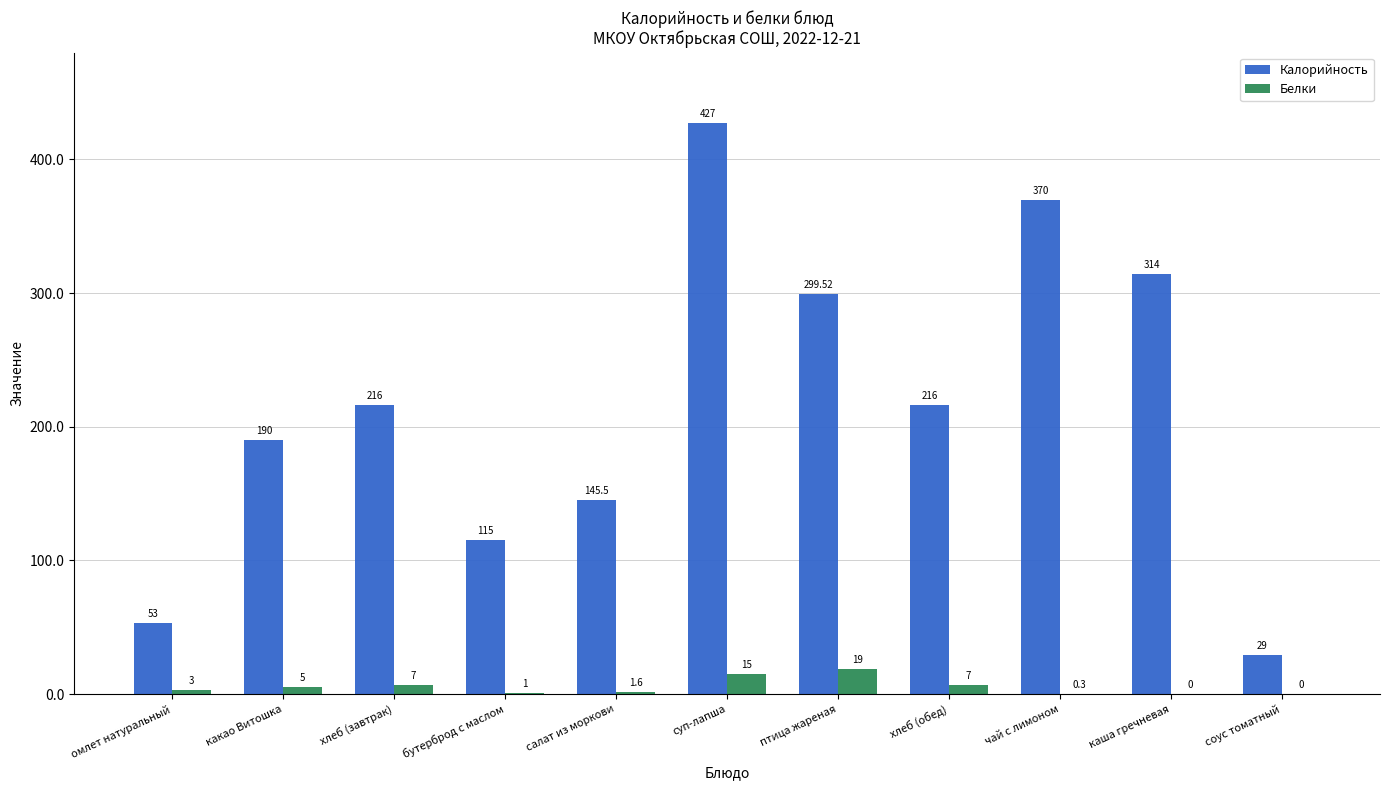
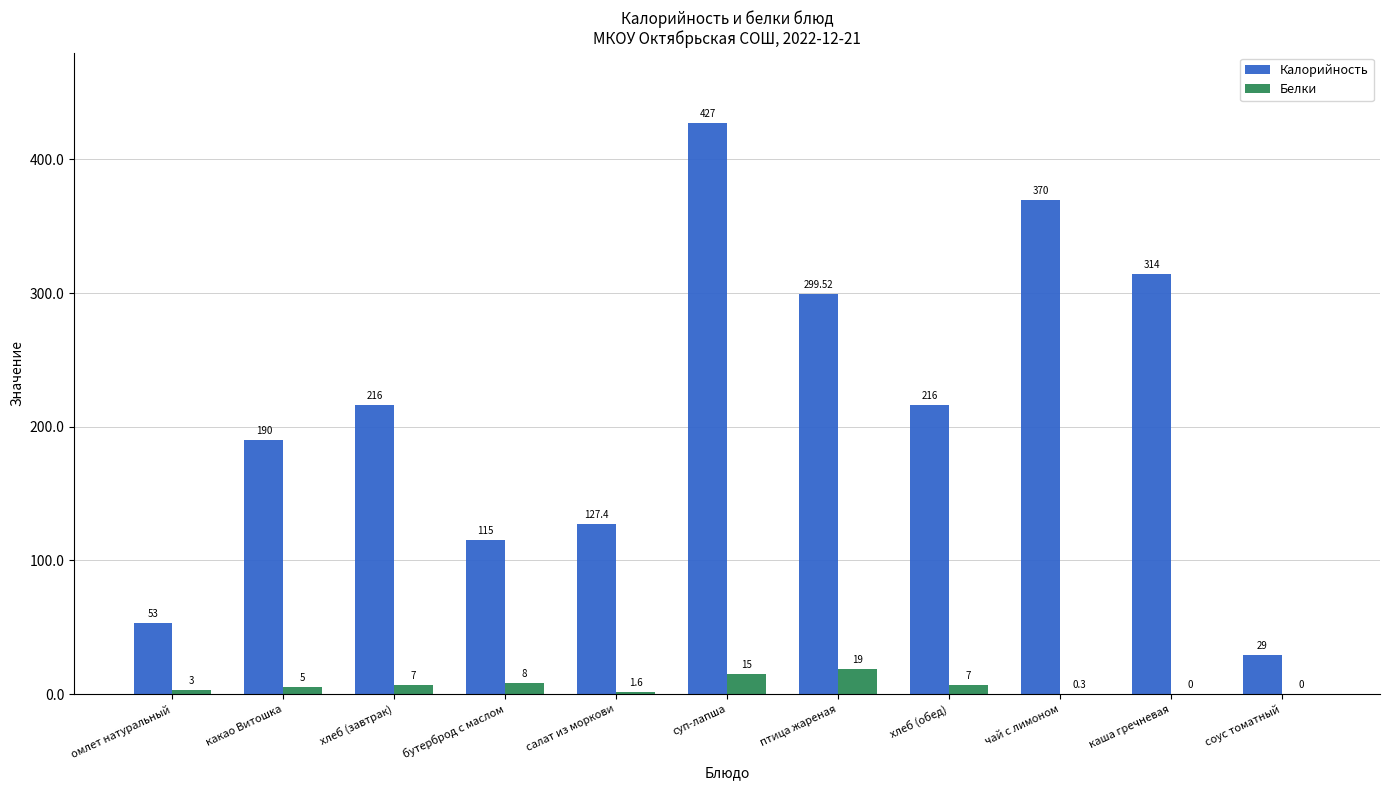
Белки, бутерброд с маслом: 1 -> 8
Калорийность, салат из моркови: 145.5 -> 127.4
